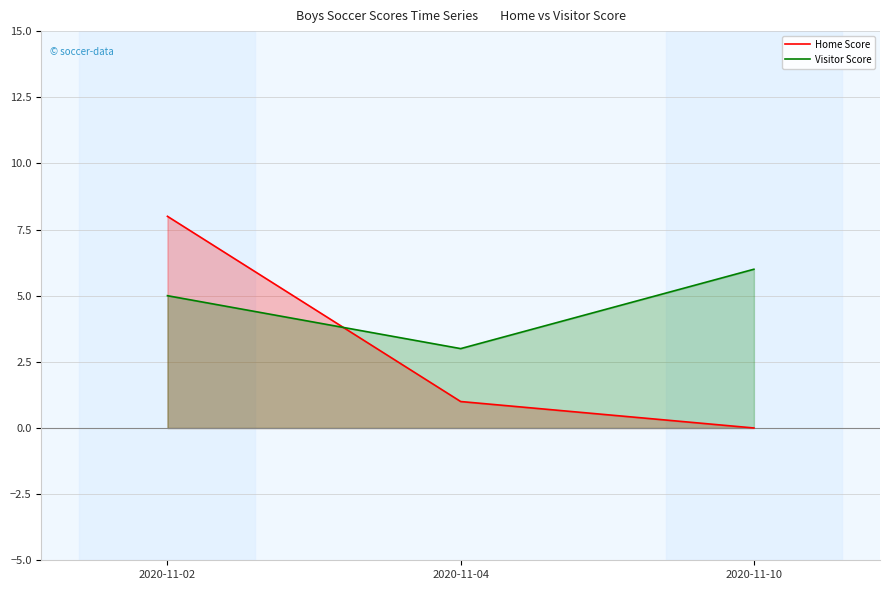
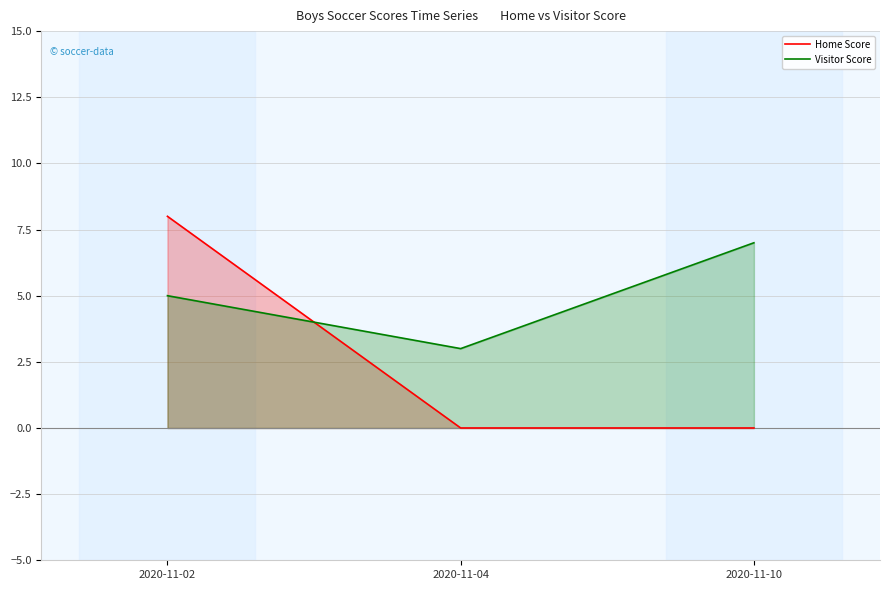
Home Score, 2020-11-04: 1 -> 0
Visitor Score, 2020-11-10: 6 -> 7
